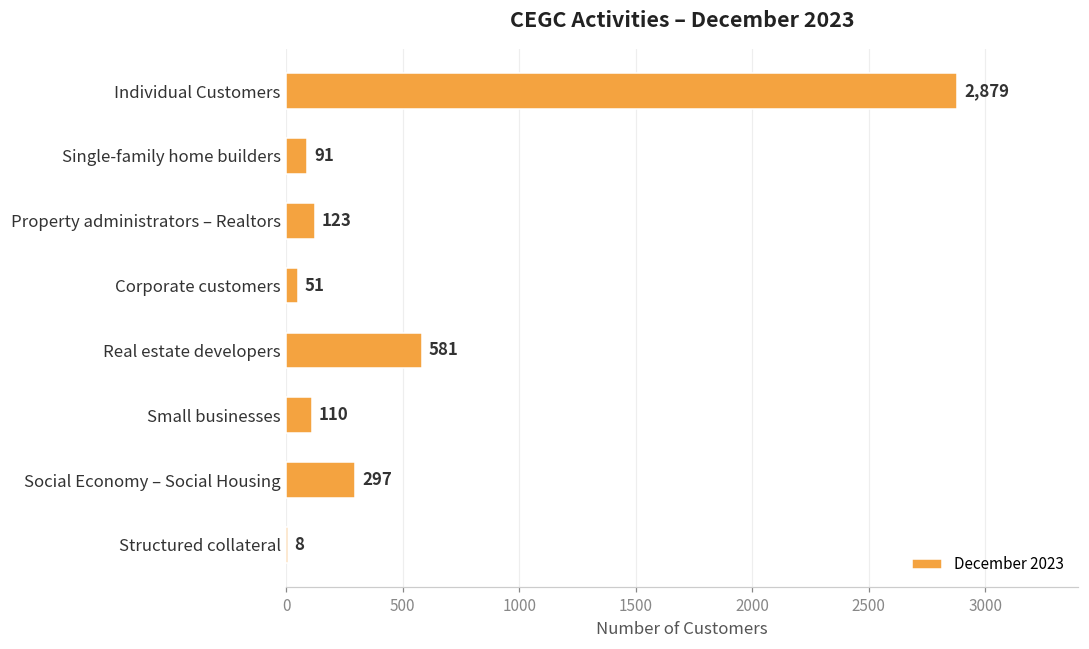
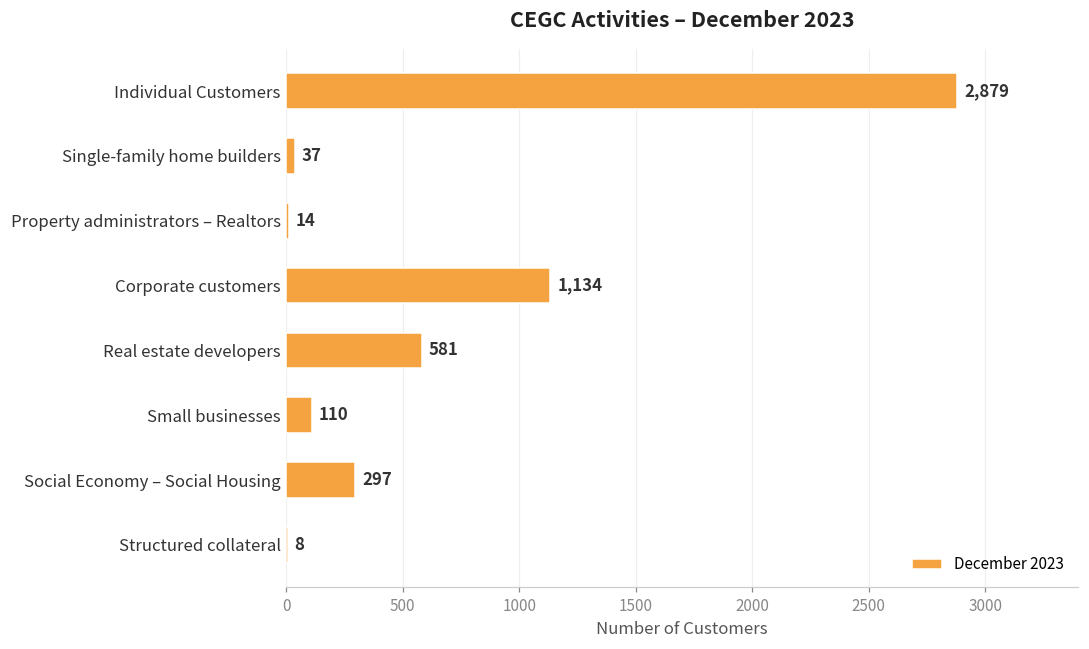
Single-family home builders: 91 -> 37
Property administrators – Realtors: 123 -> 14
Corporate customers: 51 -> 1,134
